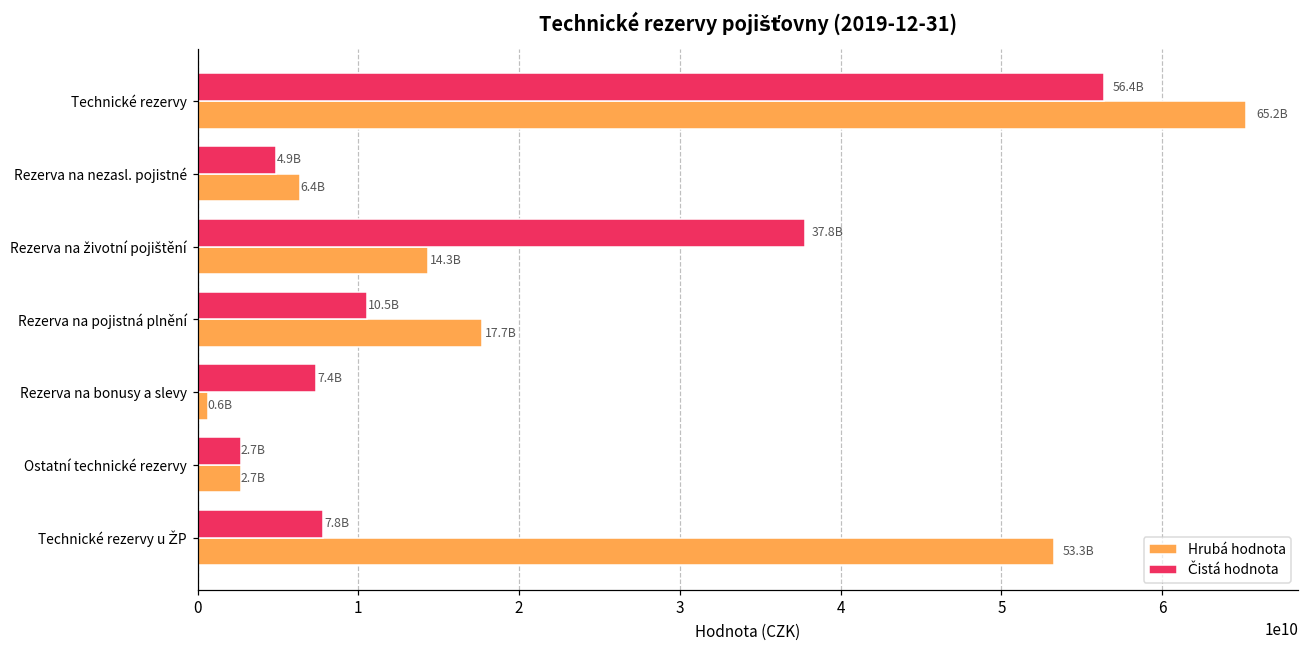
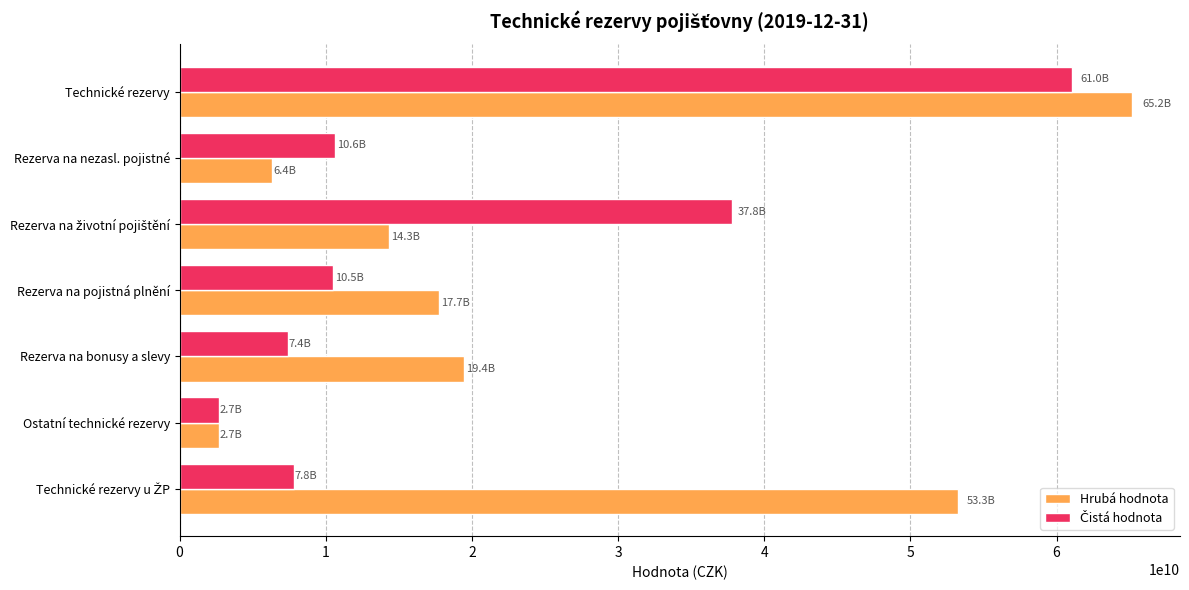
Čistá hodnota, Technické rezervy: 56.4B -> 61.0B
Čistá hodnota, Rezerva na nezasl. pojistné: 4.9B -> 10.6B
Hrubá hodnota, Rezerva na bonusy a slevy: 0.6B -> 19.4B
